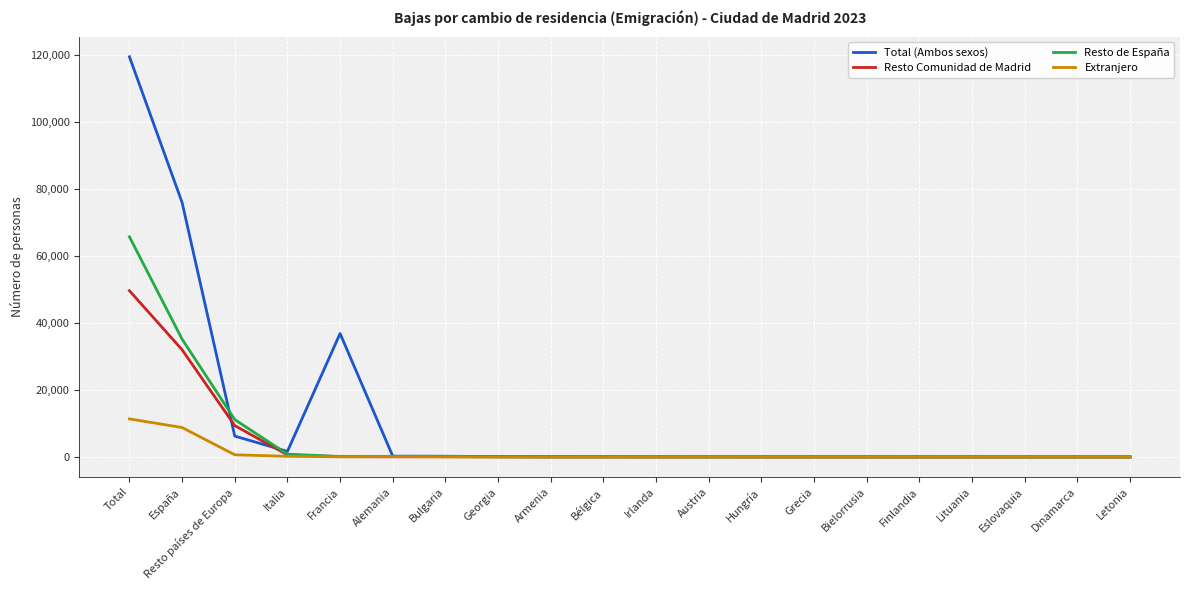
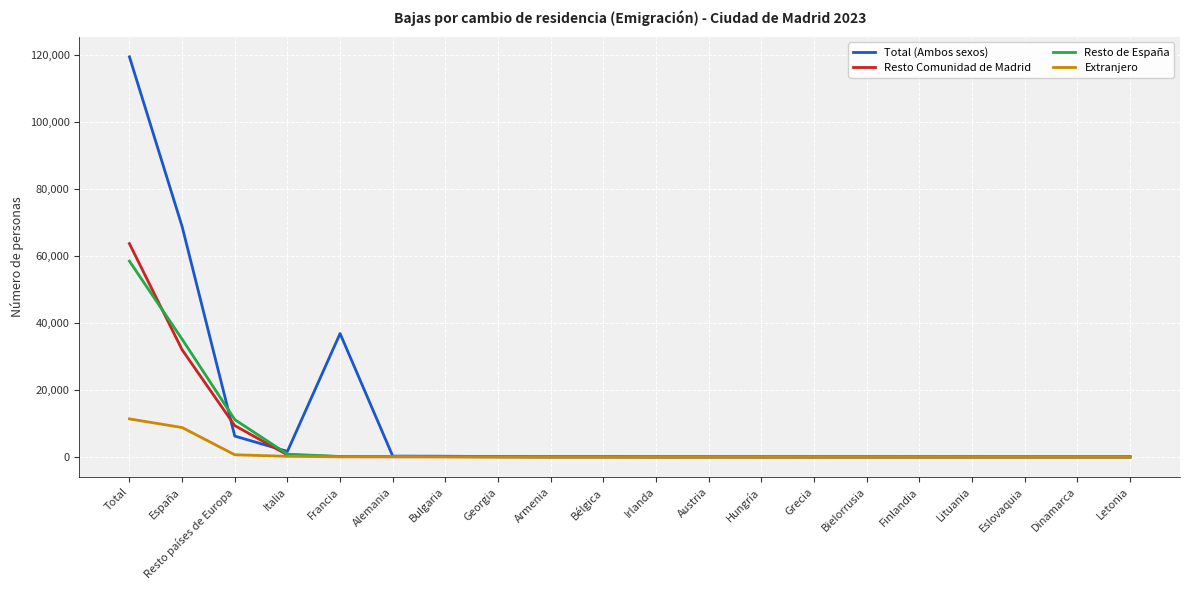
Resto Comunidad de Madrid, Total: 50,000 -> 64,000
Resto de España, Total: 66,000 -> 58,000
Total (Ambos sexos), España: 76,000 -> 69,000
